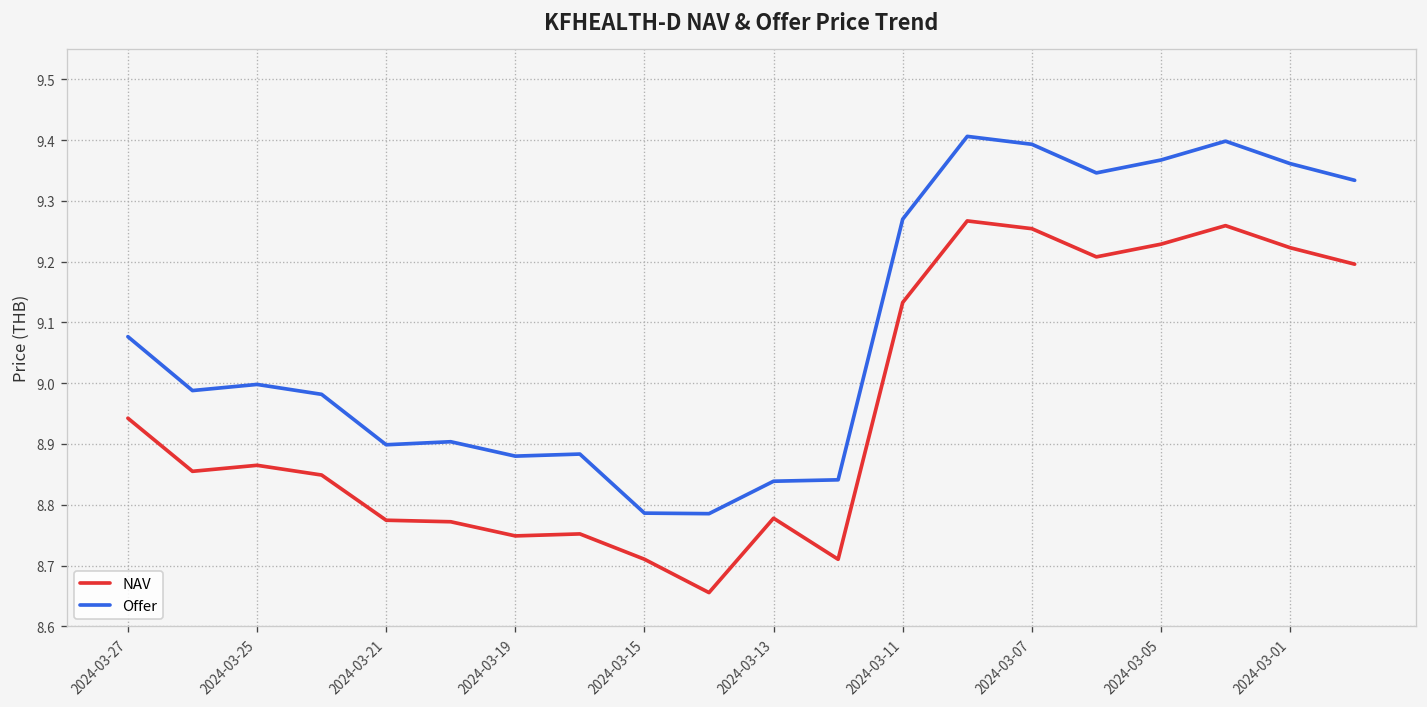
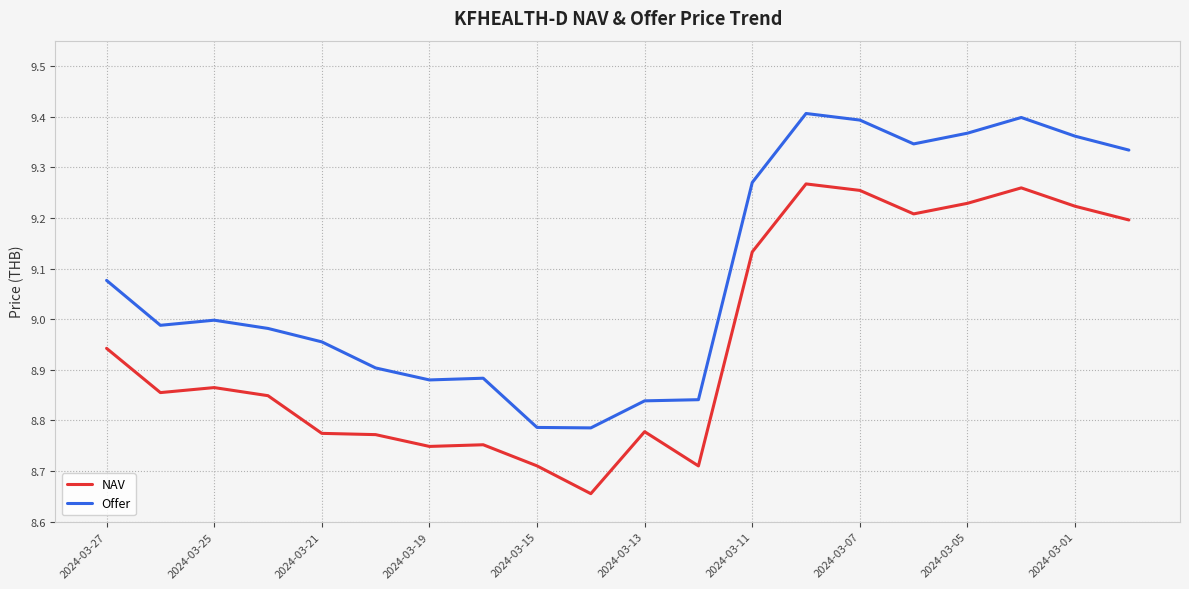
Offer, 2024-03-21: 8.90 -> 8.96
